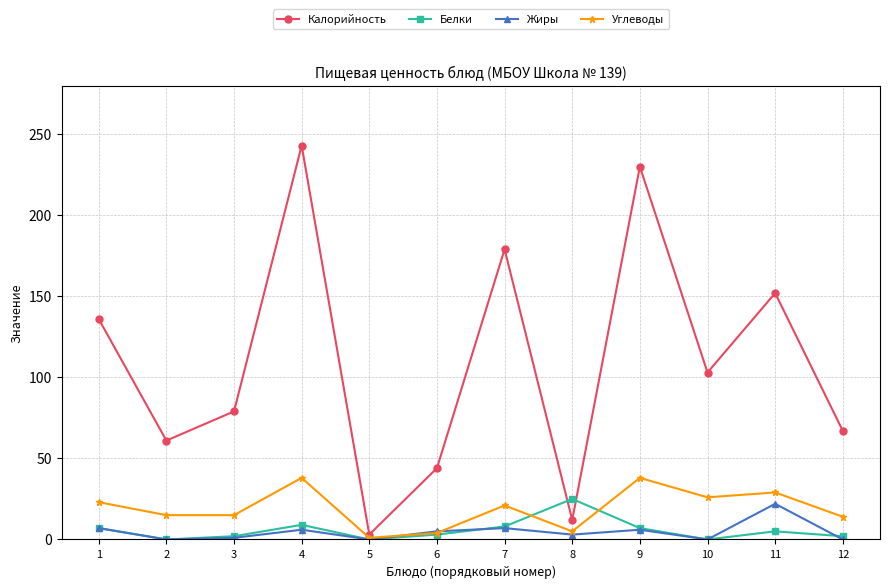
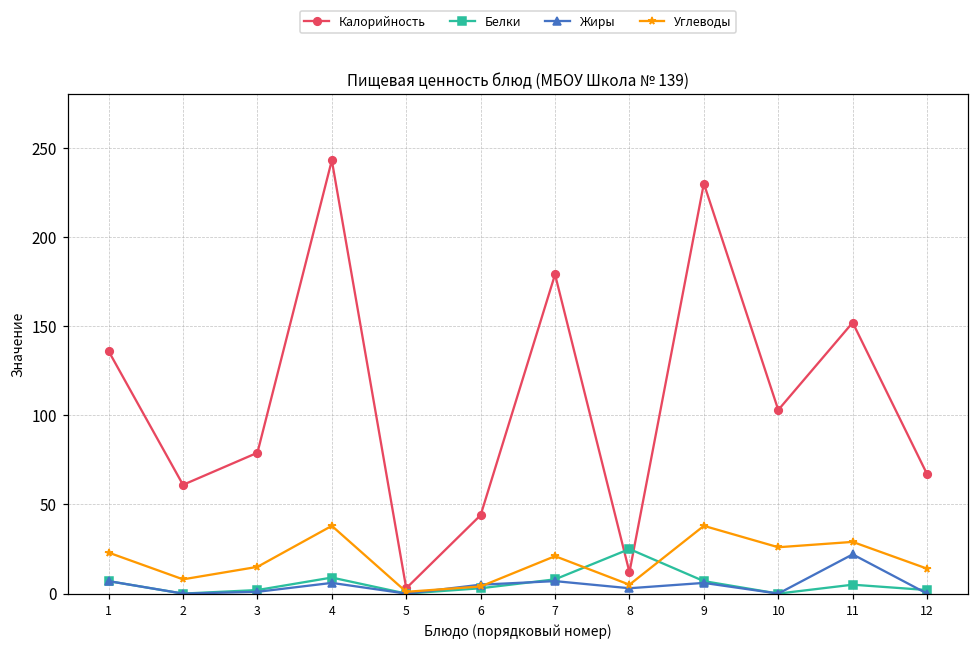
Углеводы, 2: 15 -> 8
